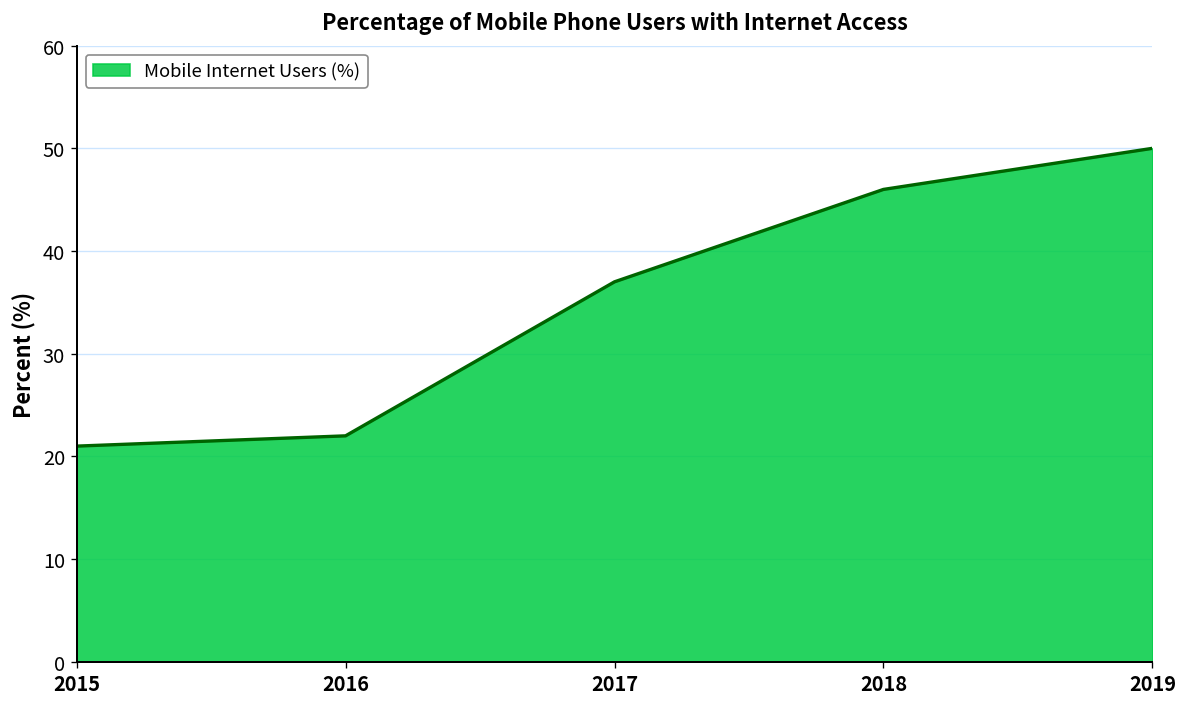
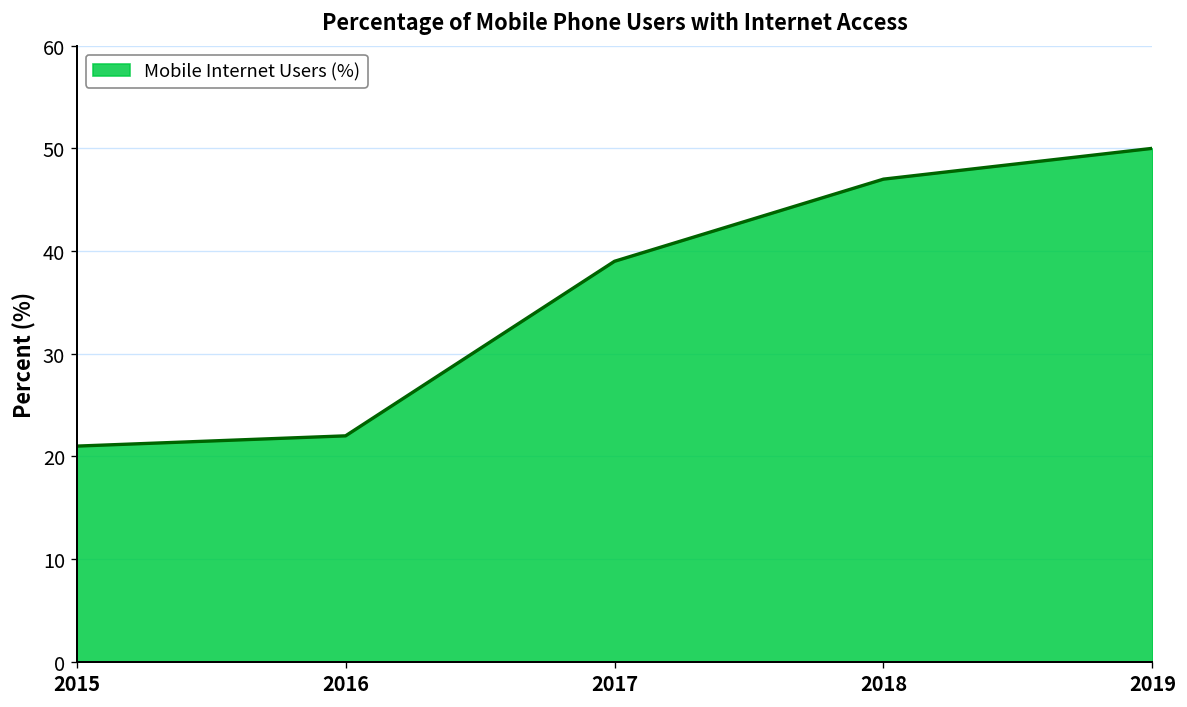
2017: 37 -> 39
2018: 46 -> 47
